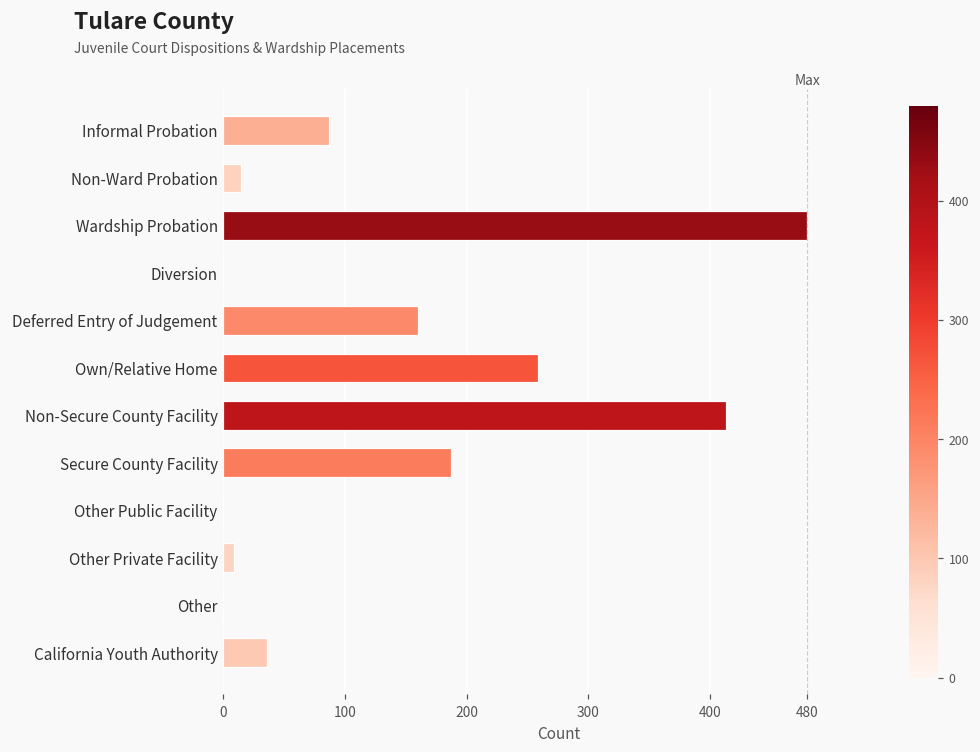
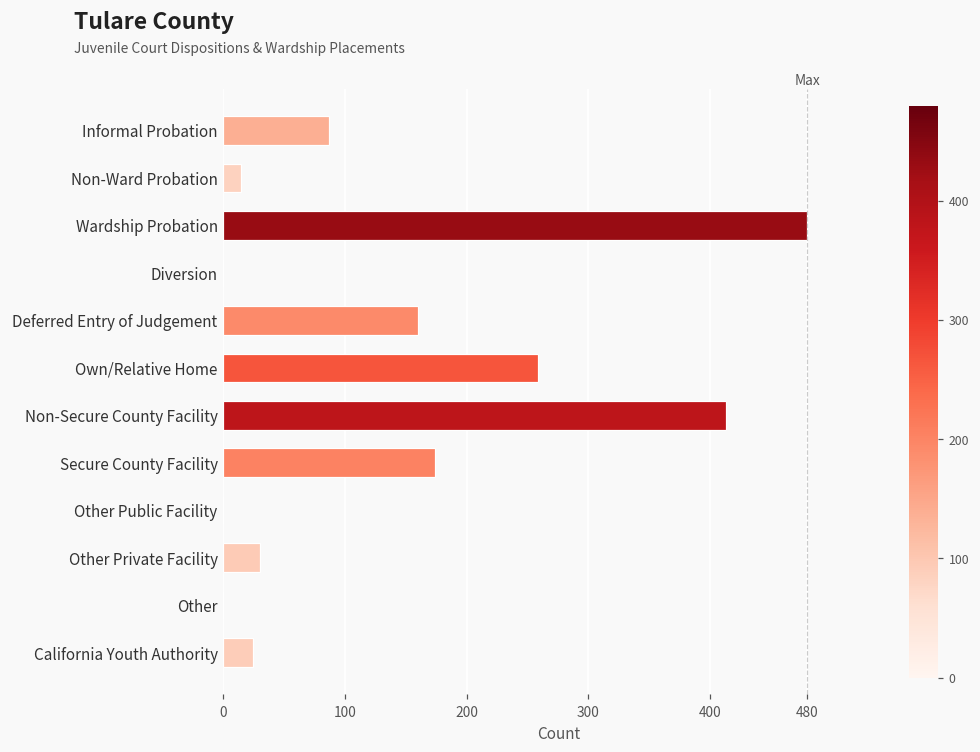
Secure County Facility: 187 -> 174
Other Private Facility: 9 -> 30
California Youth Authority: 36 -> 25
